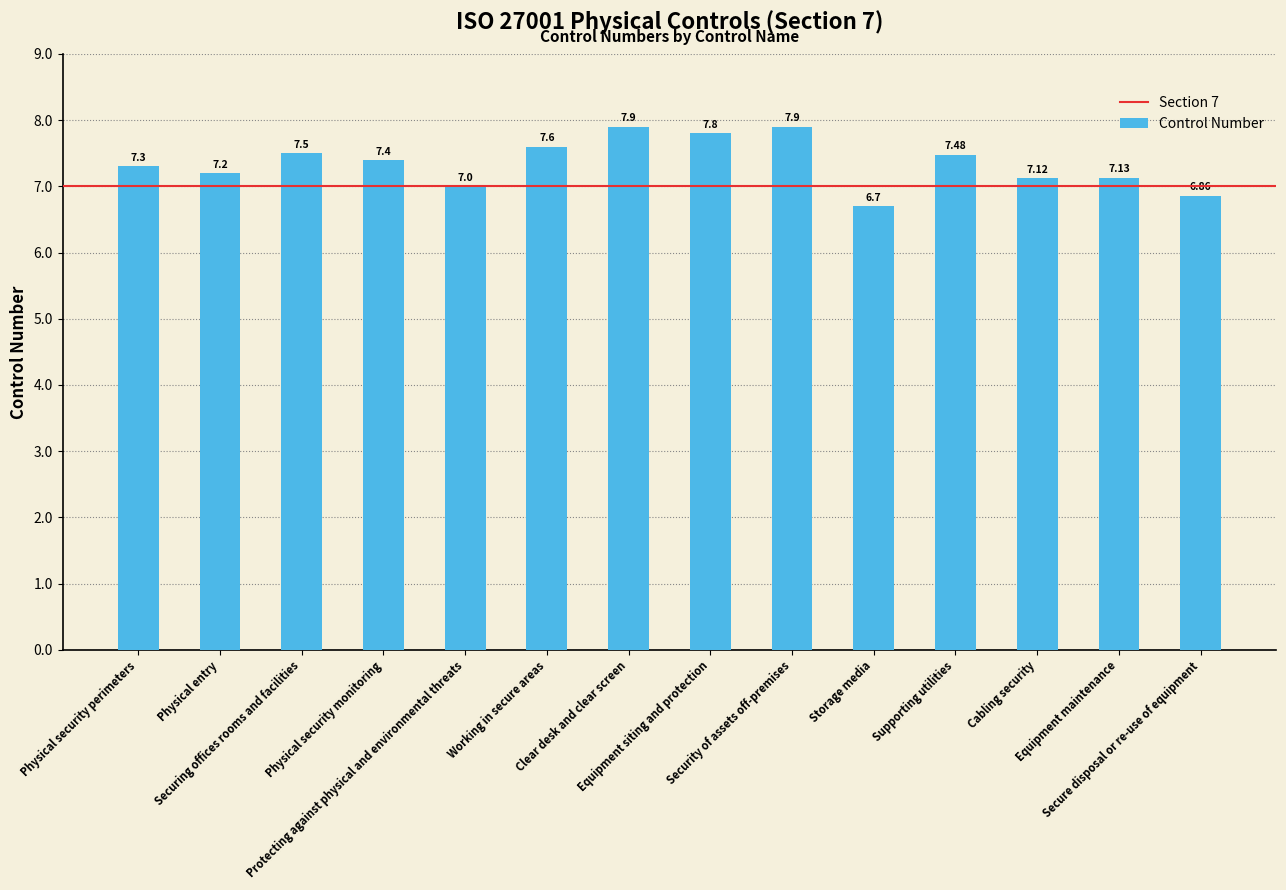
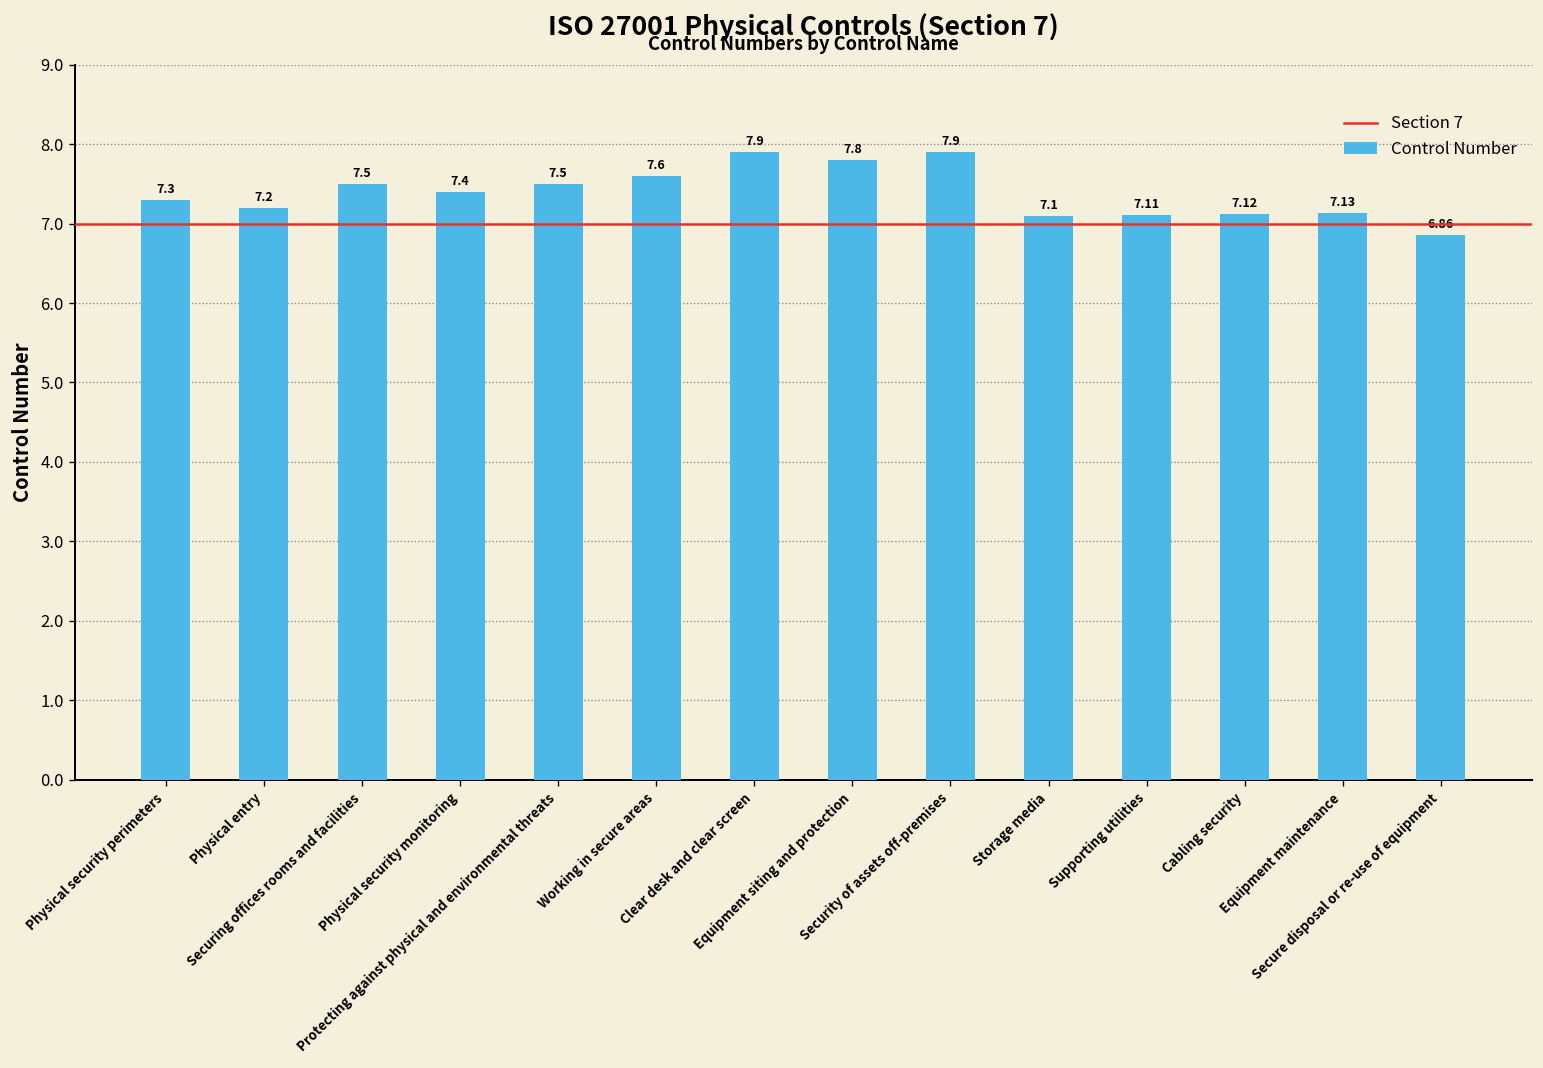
Protecting against physical and environmental threats: 7.0 -> 7.5
Storage media: 6.7 -> 7.1
Supporting utilities: 7.48 -> 7.11
